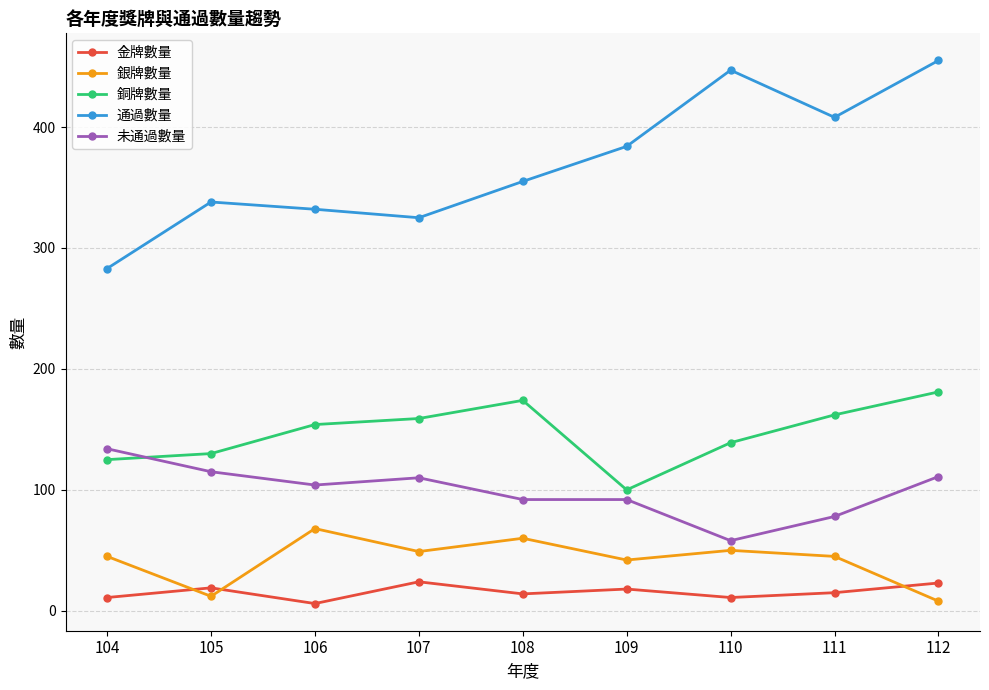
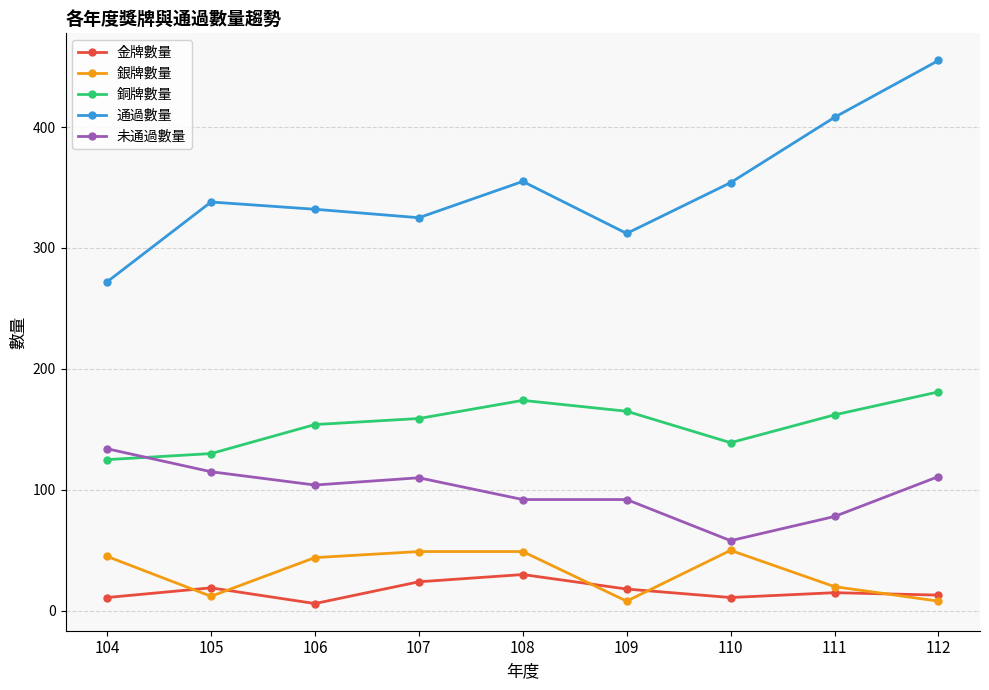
通過數量, 104: 283 -> 272
銀牌數量, 106: 68 -> 44
金牌數量, 108: 14 -> 30
銀牌數量, 108: 60 -> 49
銀牌數量, 109: 42 -> 8
銅牌數量, 109: 100 -> 165
通過數量, 109: 384 -> 312
通過數量, 110: 447 -> 354
銀牌數量, 111: 45 -> 20
金牌數量, 112: 23 -> 13
